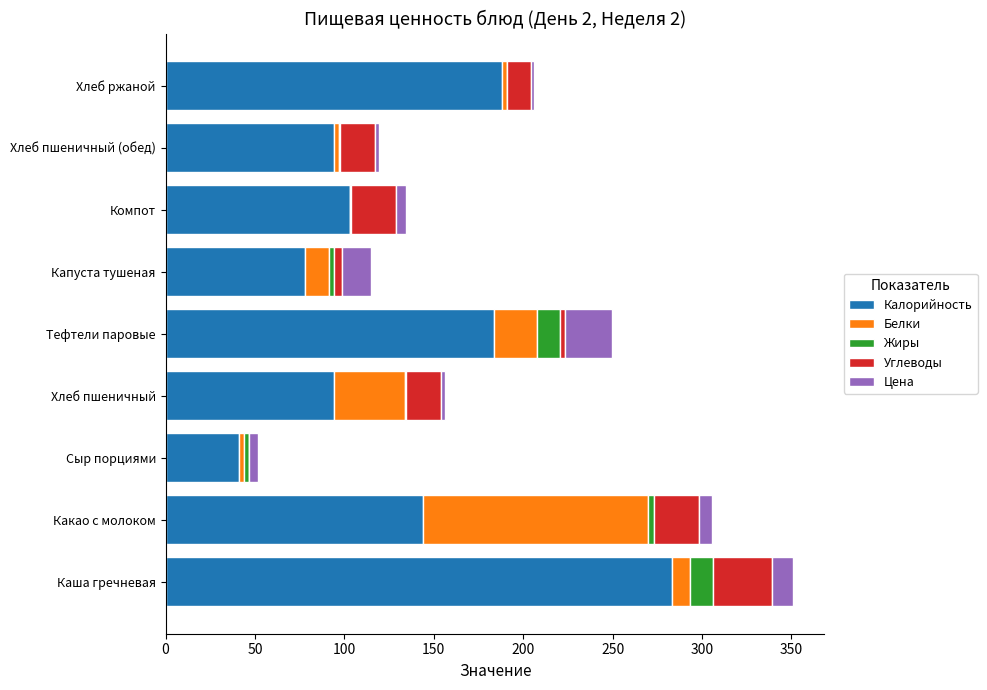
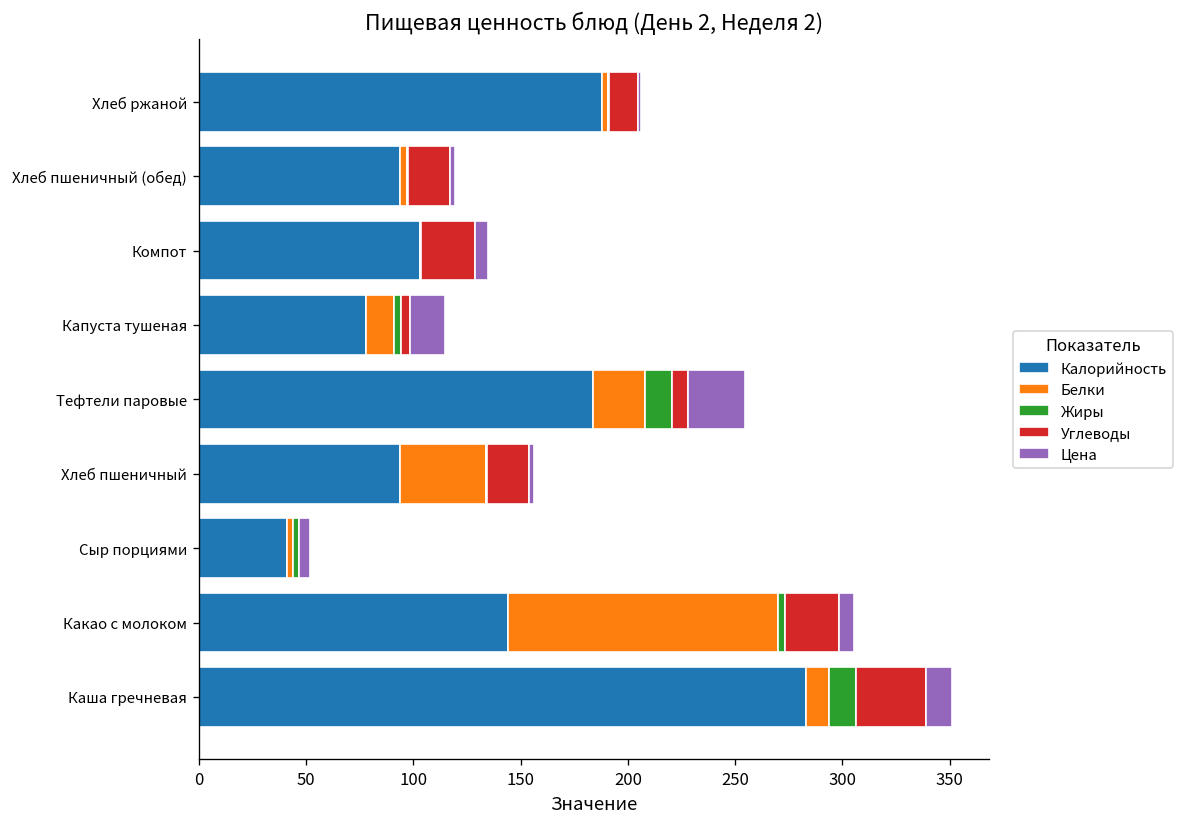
Углеводы, Тефтели паровые: 3 -> 8
